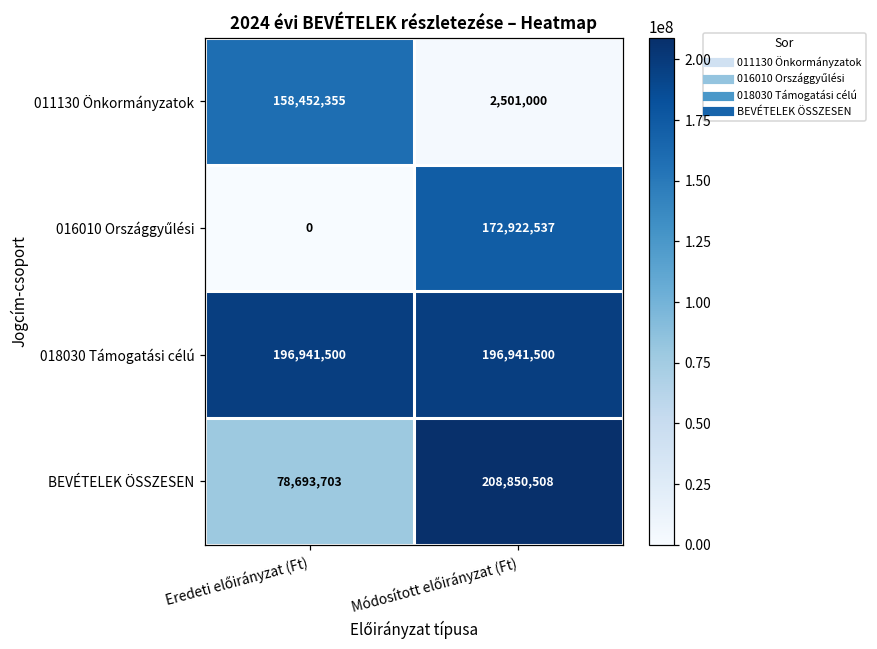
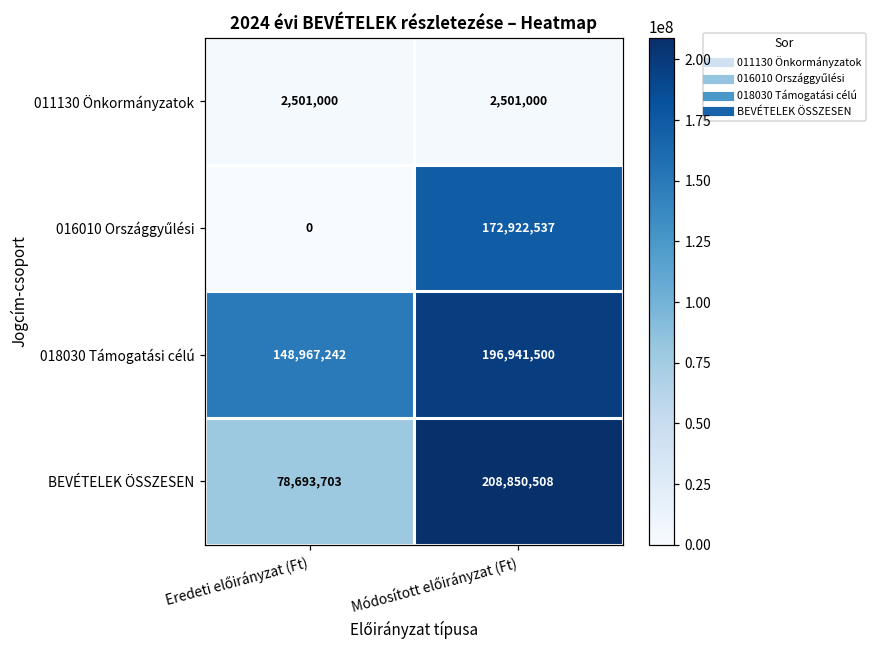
011130 Önkormányzatok, Eredeti előirányzat (Ft): 158,452,355 -> 2,501,000
018030 Támogatási célú, Eredeti előirányzat (Ft): 196,941,500 -> 148,967,242
